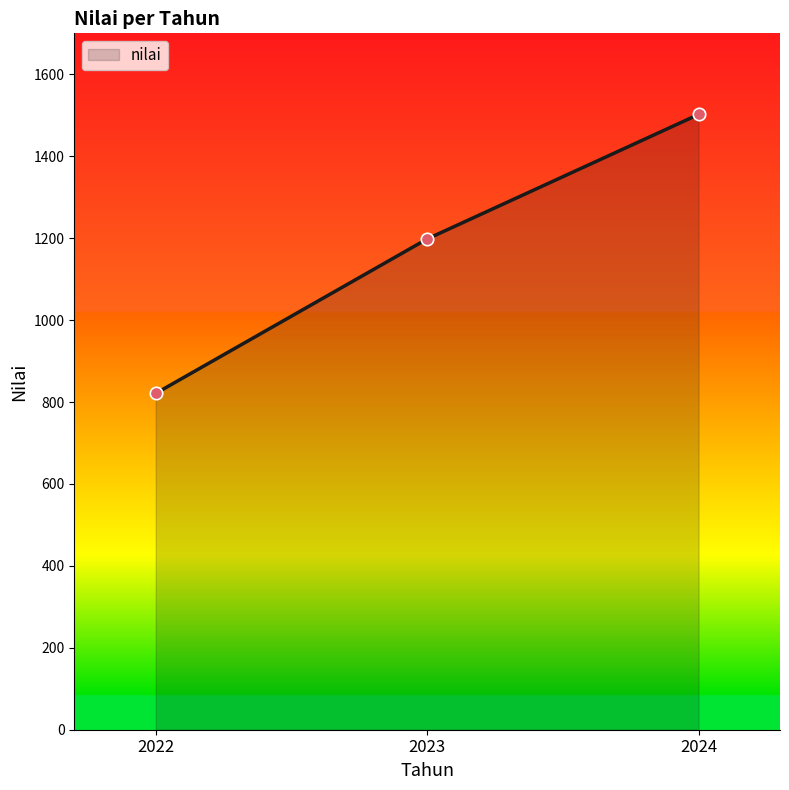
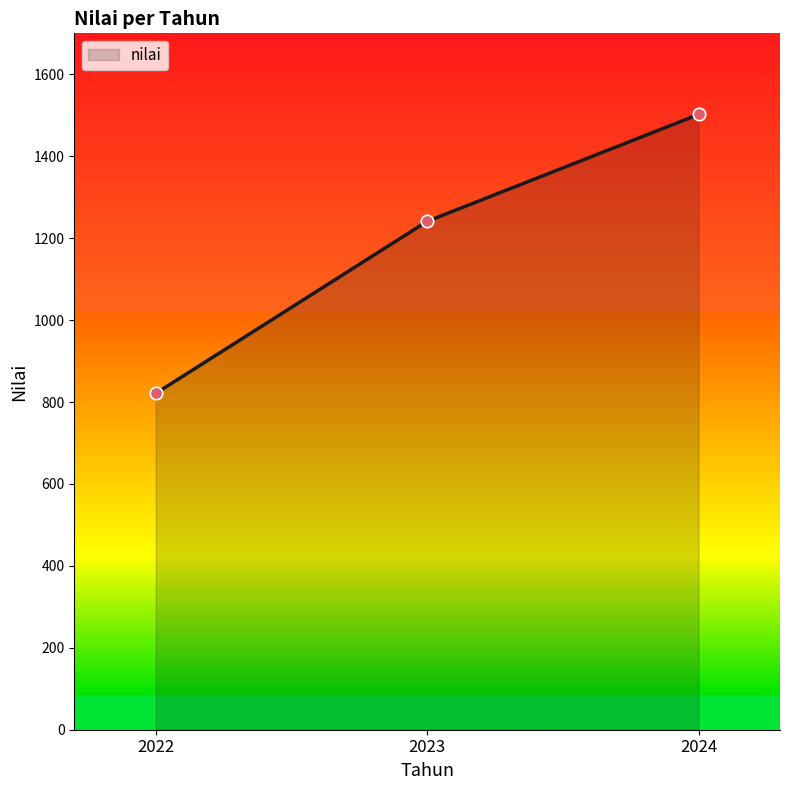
2023: 1200 -> 1240
